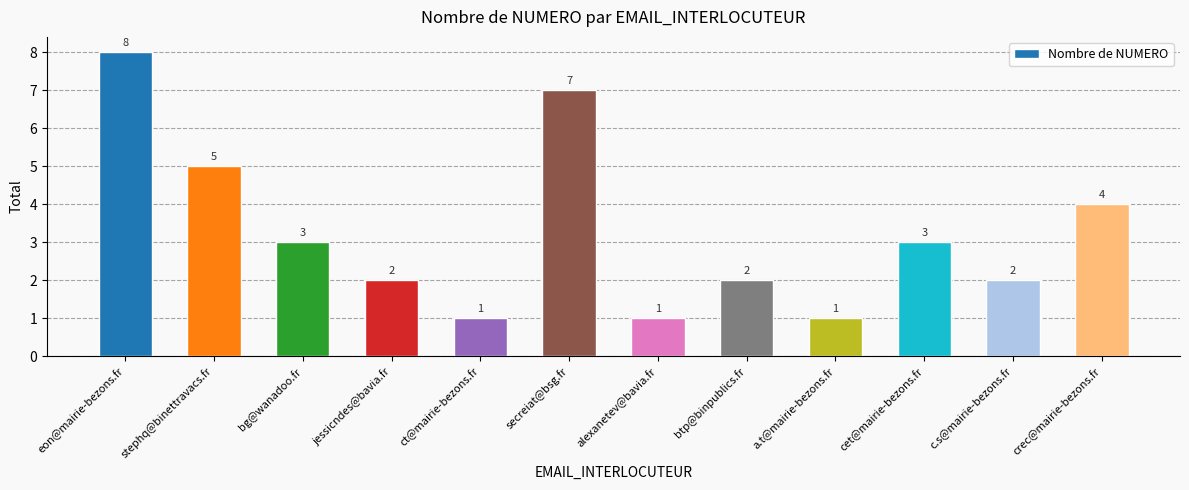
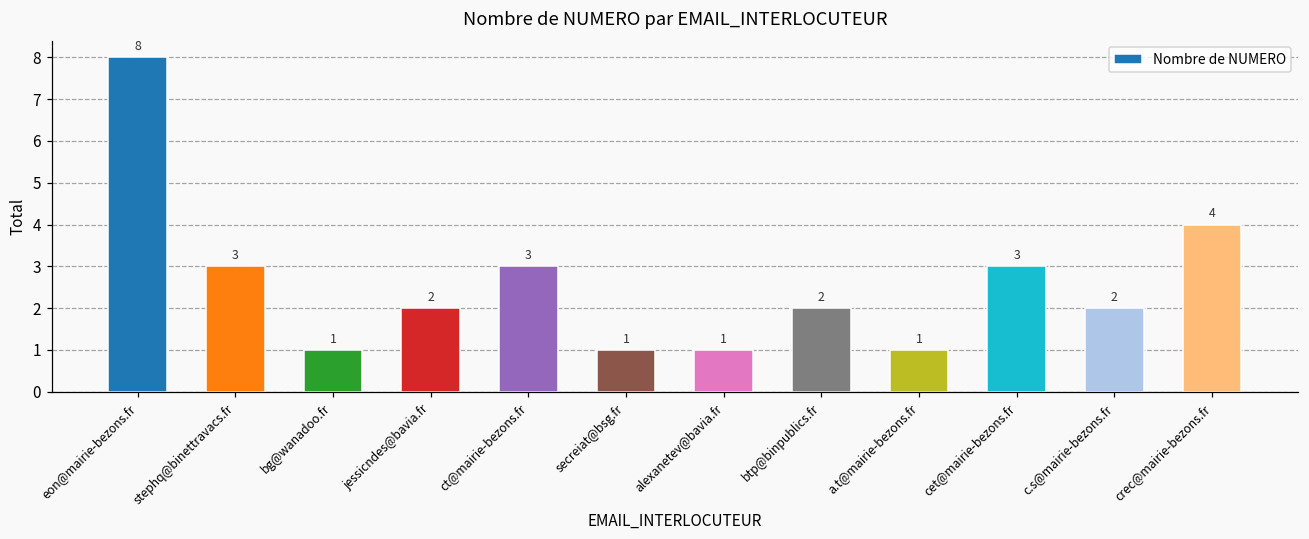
stephq@binettravacs.fr: 5 -> 3
bg@wanadoo.fr: 3 -> 1
ct@mairie-bezons.fr: 1 -> 3
secreiat@bsg.fr: 7 -> 1
